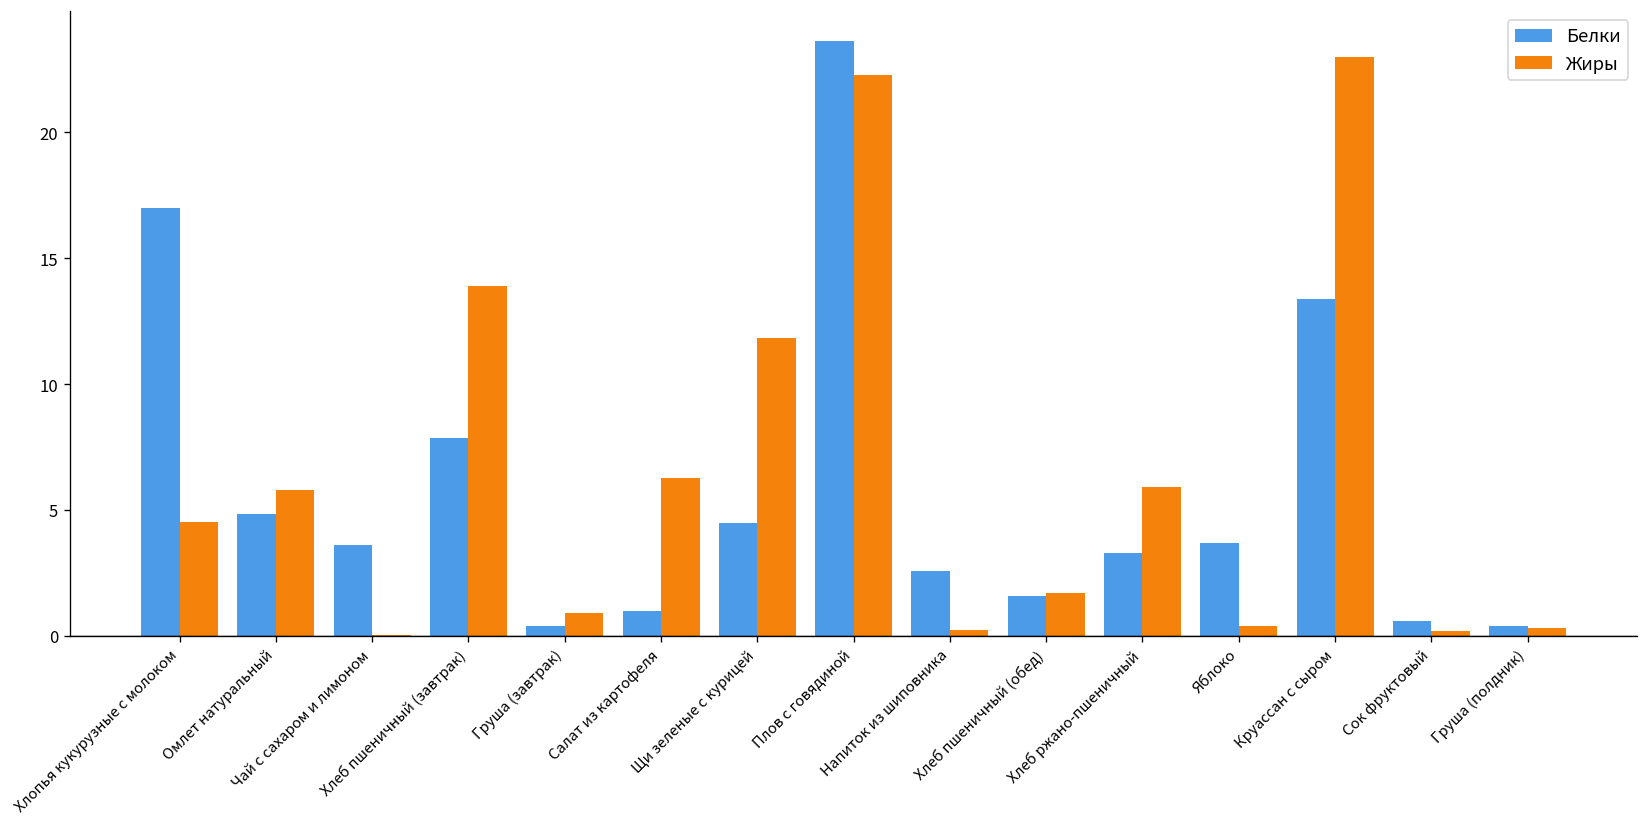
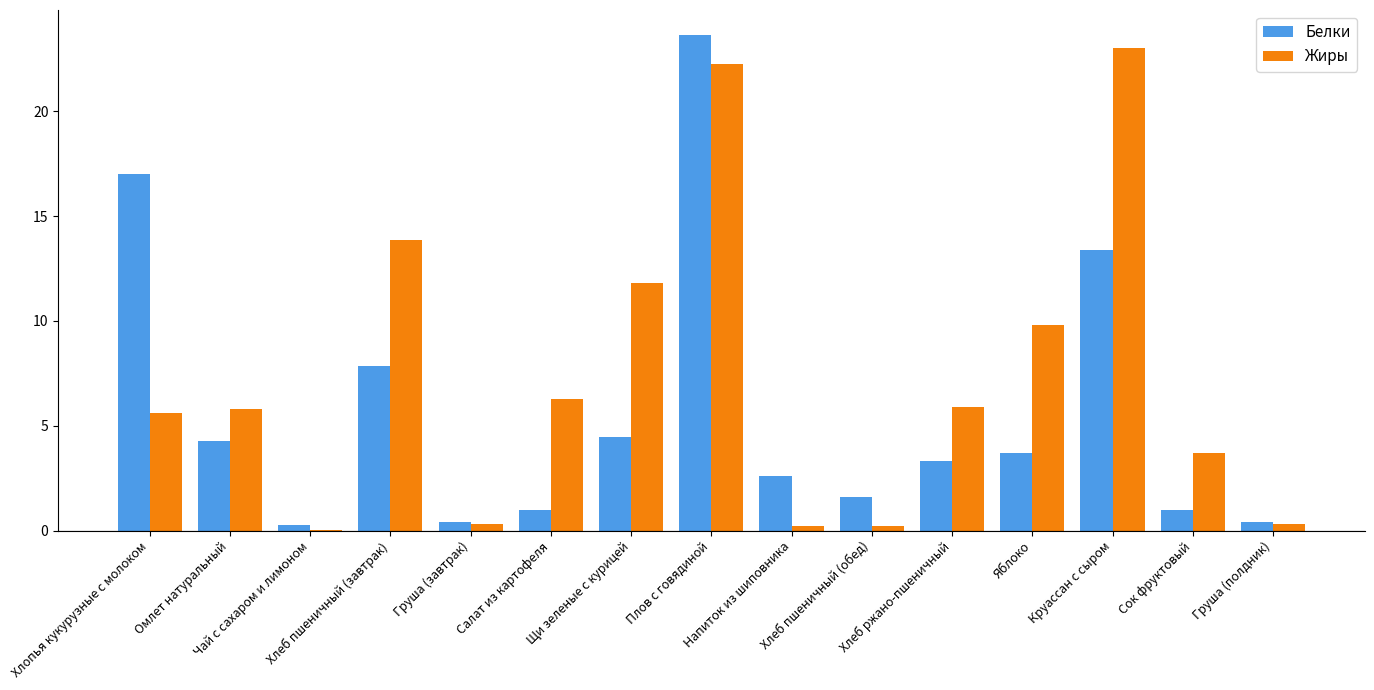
Жиры, Хлопья кукурузные с молоком: 4.5 -> 5.6
Белки, Омлет натуральный: 4.8 -> 4.3
Белки, Чай с сахаром и лимоном: 3.6 -> 0.3
Жиры, Груша (завтрак): 0.9 -> 0.3
Жиры, Хлеб пшеничный (обед): 1.7 -> 0.2
Жиры, Яблоко: 0.4 -> 9.8
Белки, Сок фруктовый: 0.6 -> 1.0
Жиры, Сок фруктовый: 0.2 -> 3.7
